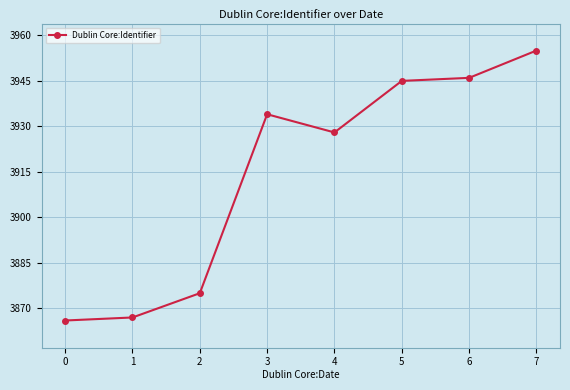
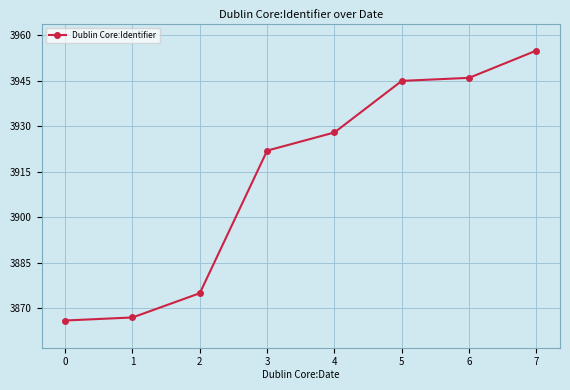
3: 3934 -> 3922
